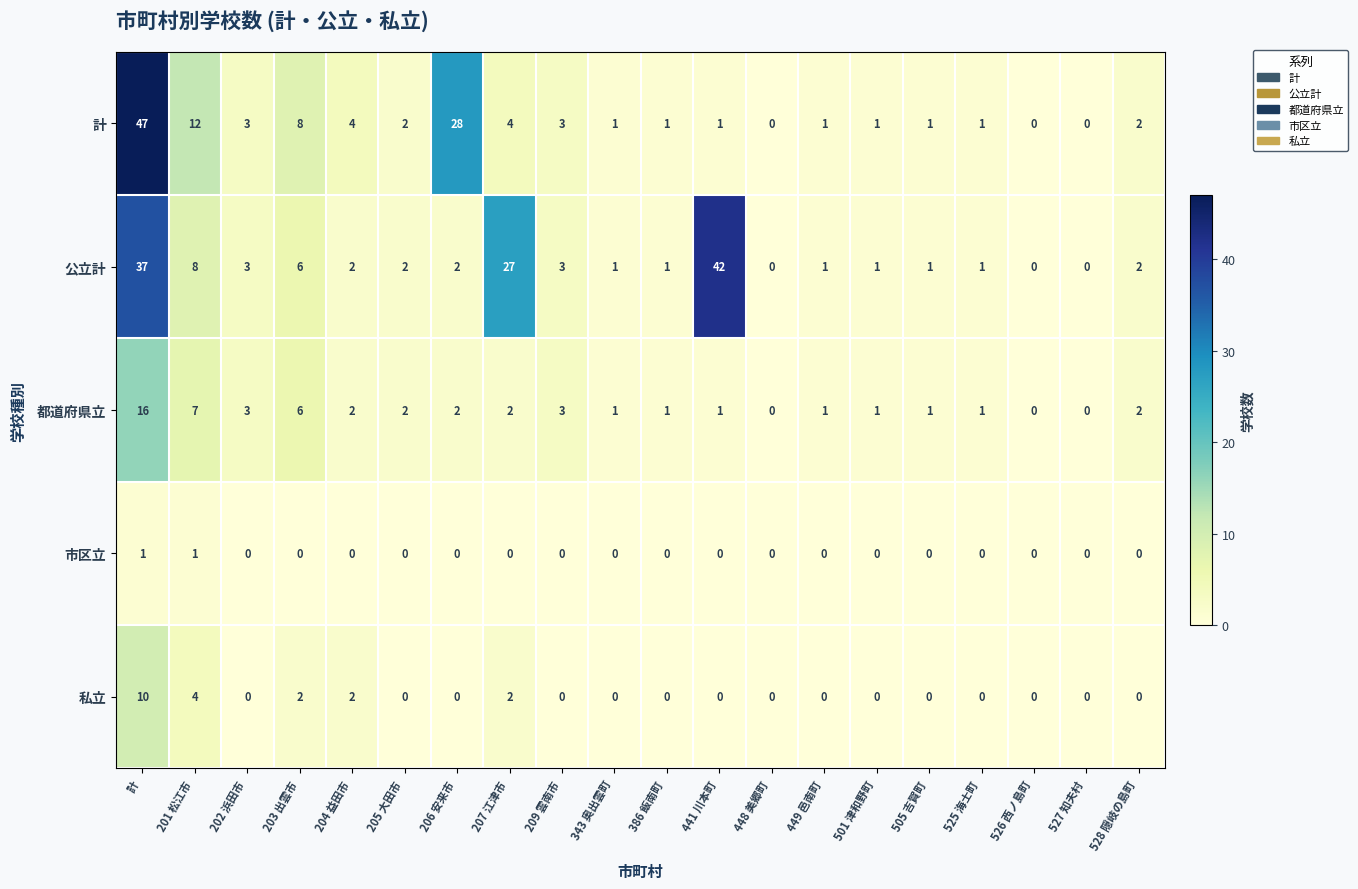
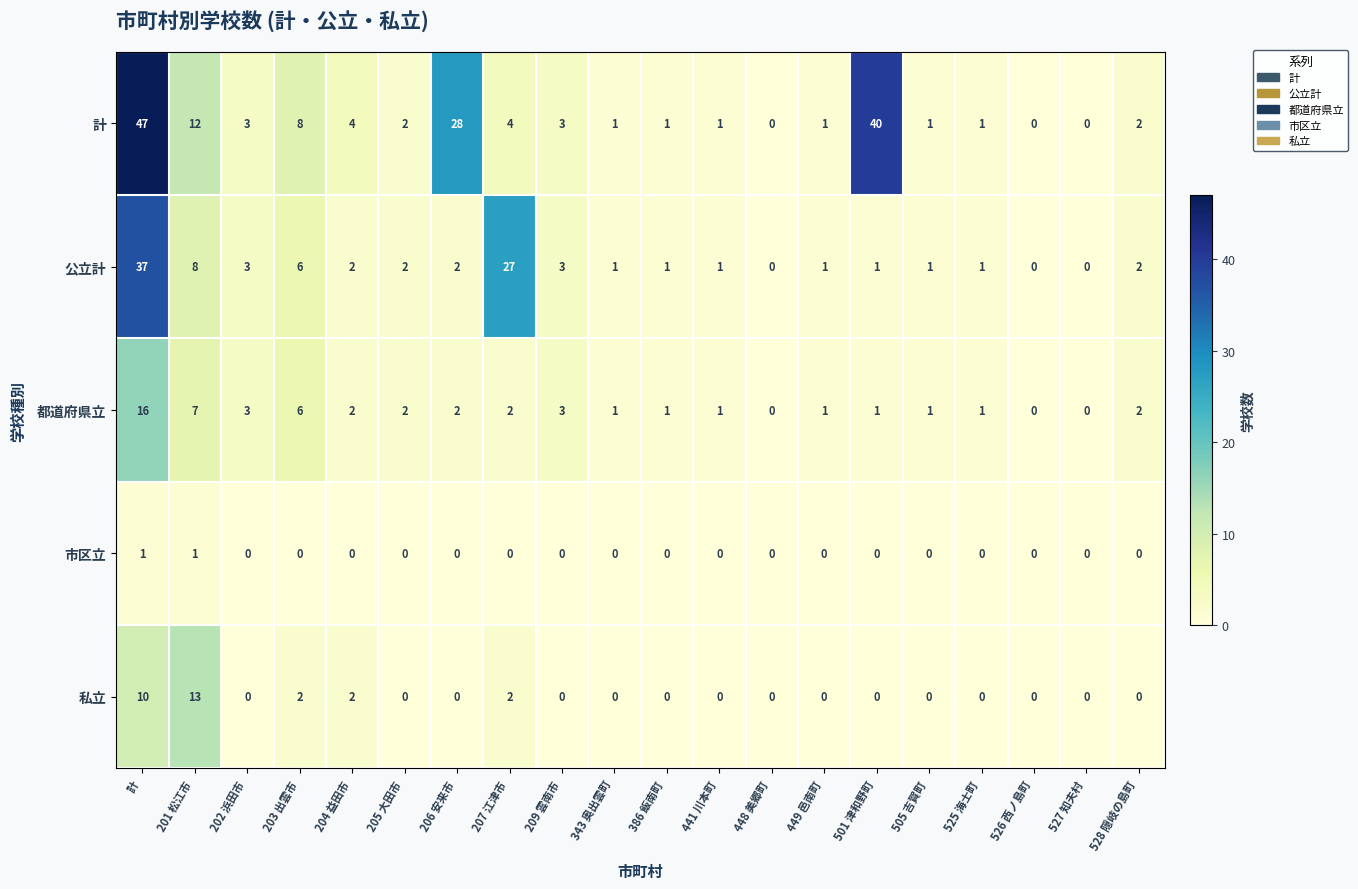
計, 501 津和野町: 1 -> 40
公立計, 441 川本町: 42 -> 1
私立, 201 松江市: 4 -> 13
